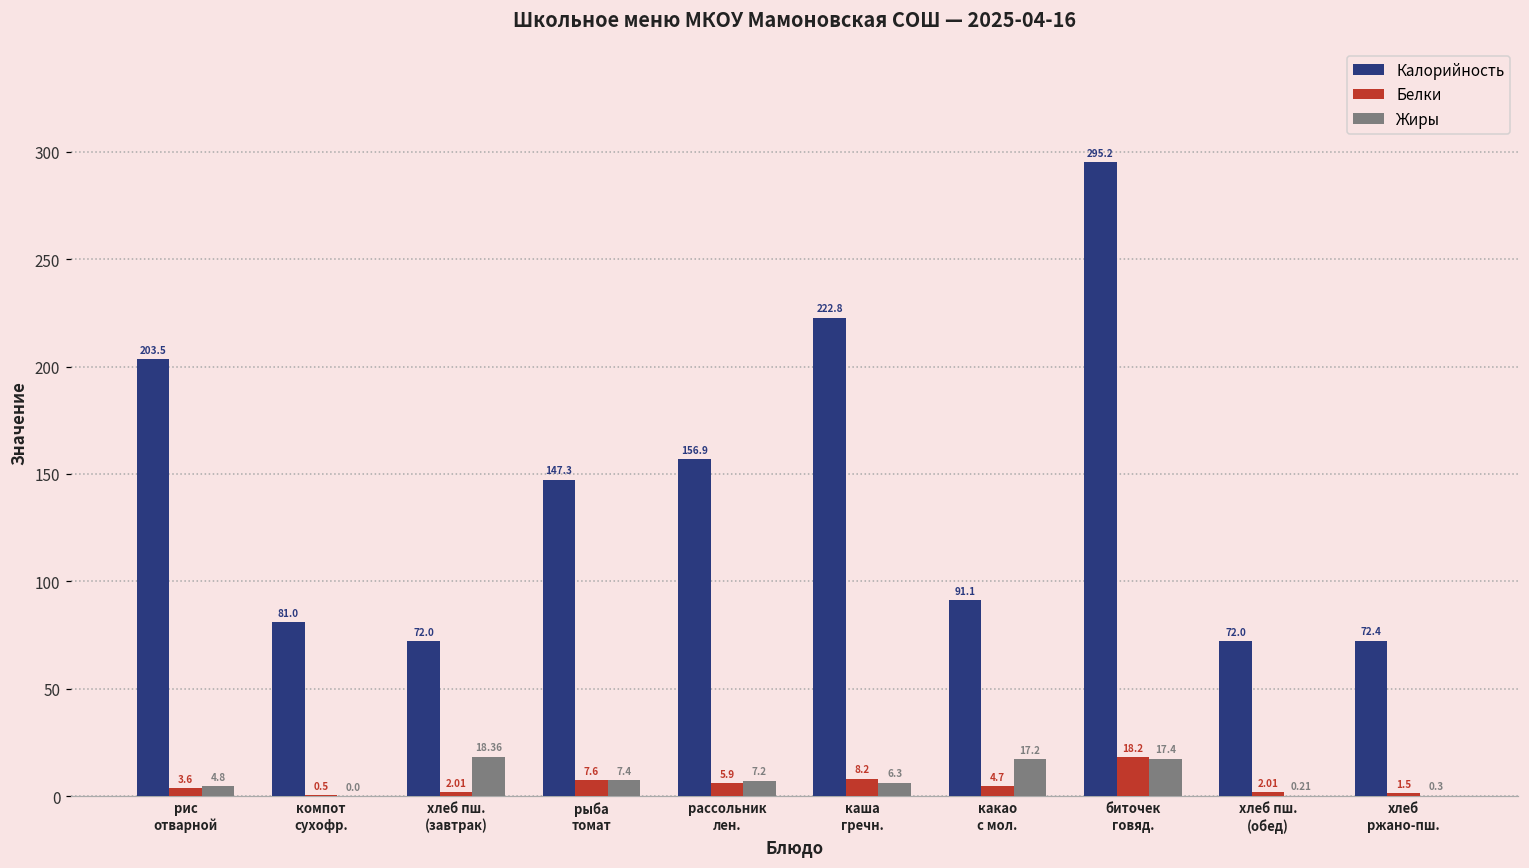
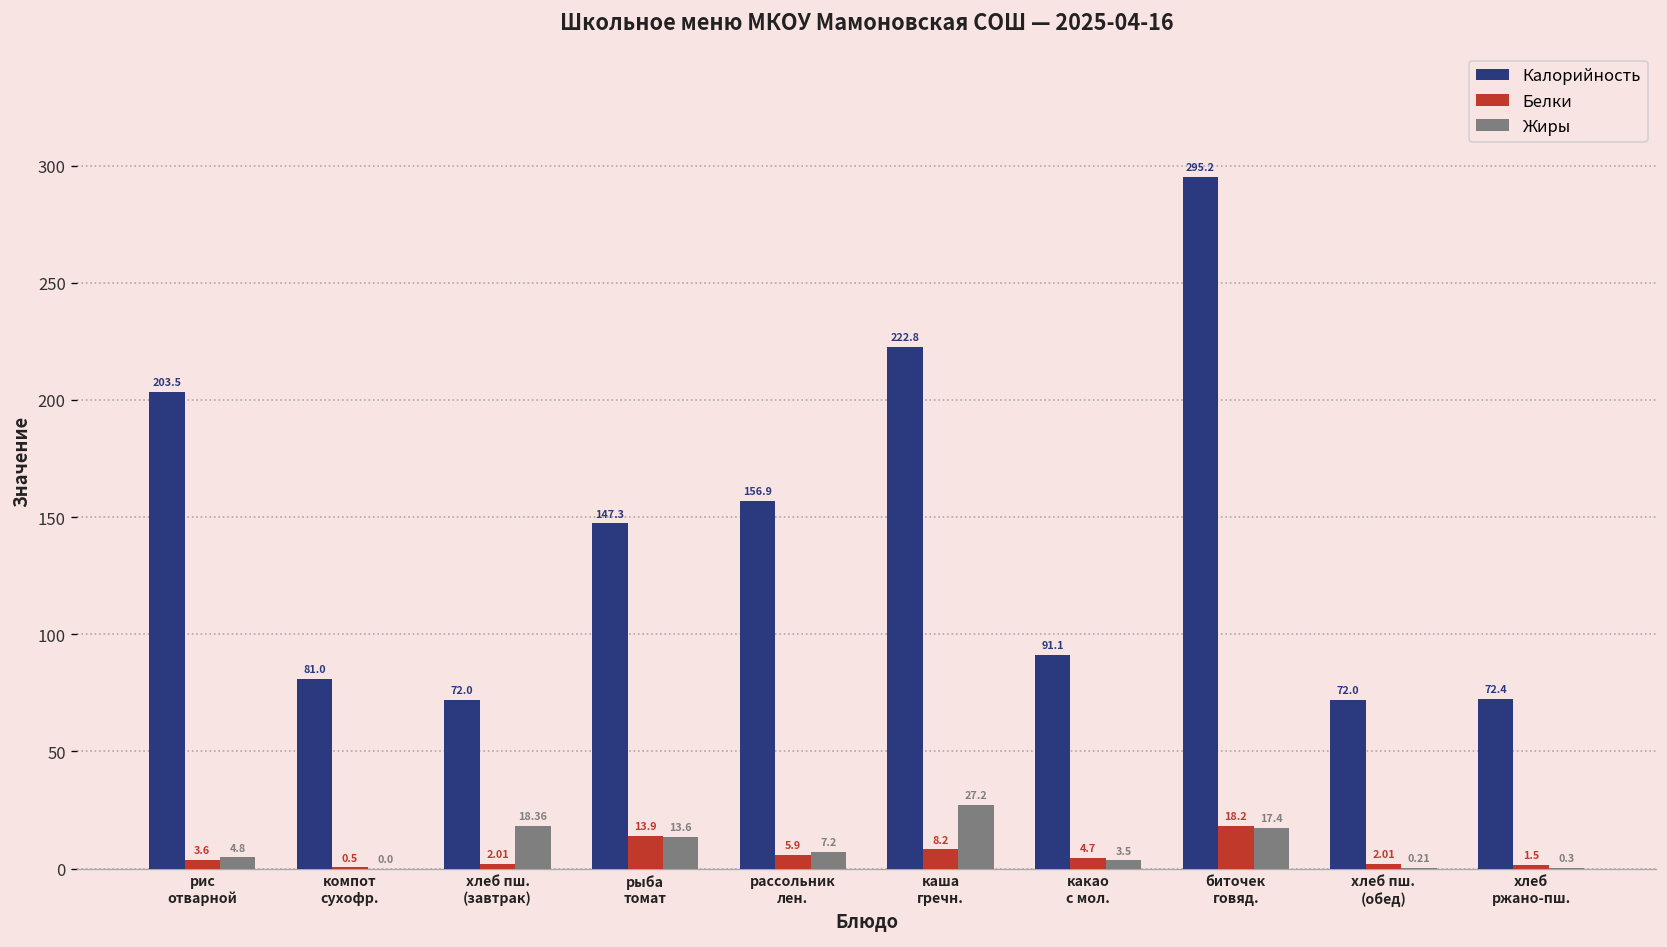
Белки, рыба томат: 7.6 -> 13.9
Жиры, рыба томат: 7.4 -> 13.6
Жиры, каша гречн.: 6.3 -> 27.2
Жиры, какао с мол.: 17.2 -> 3.5
